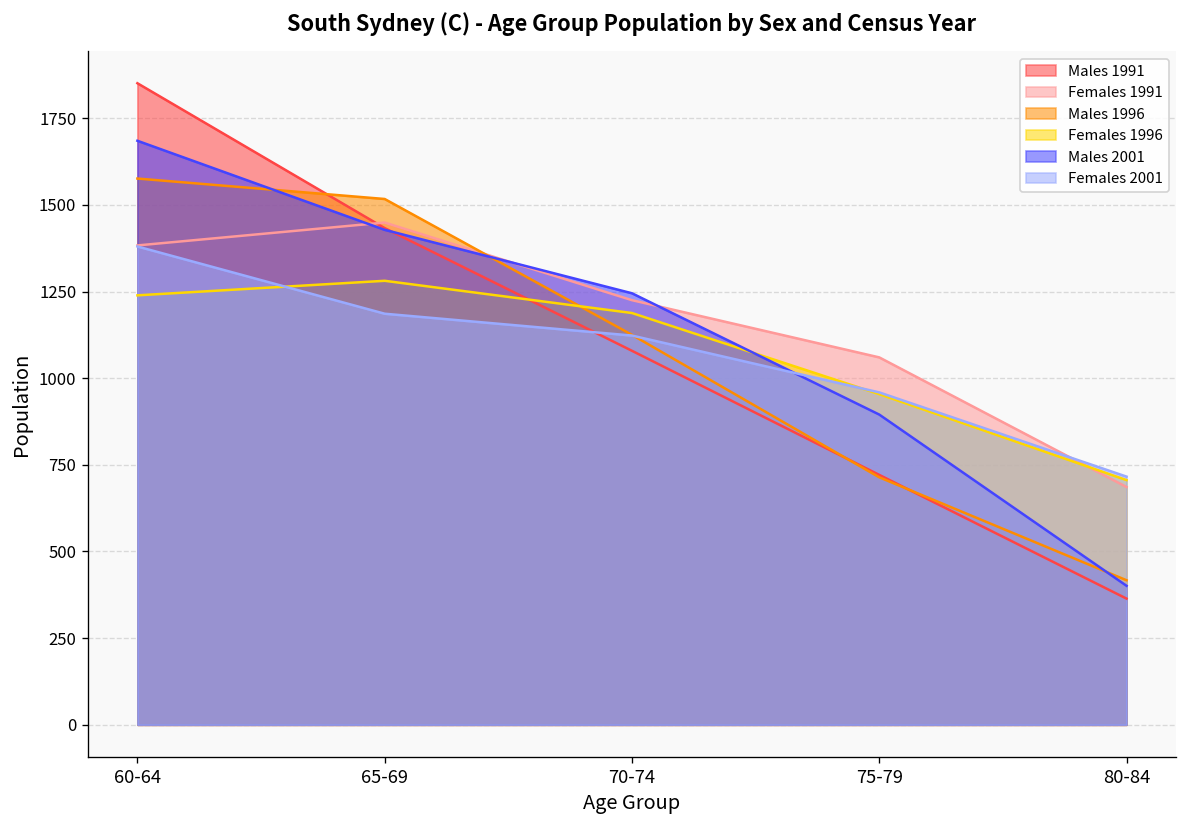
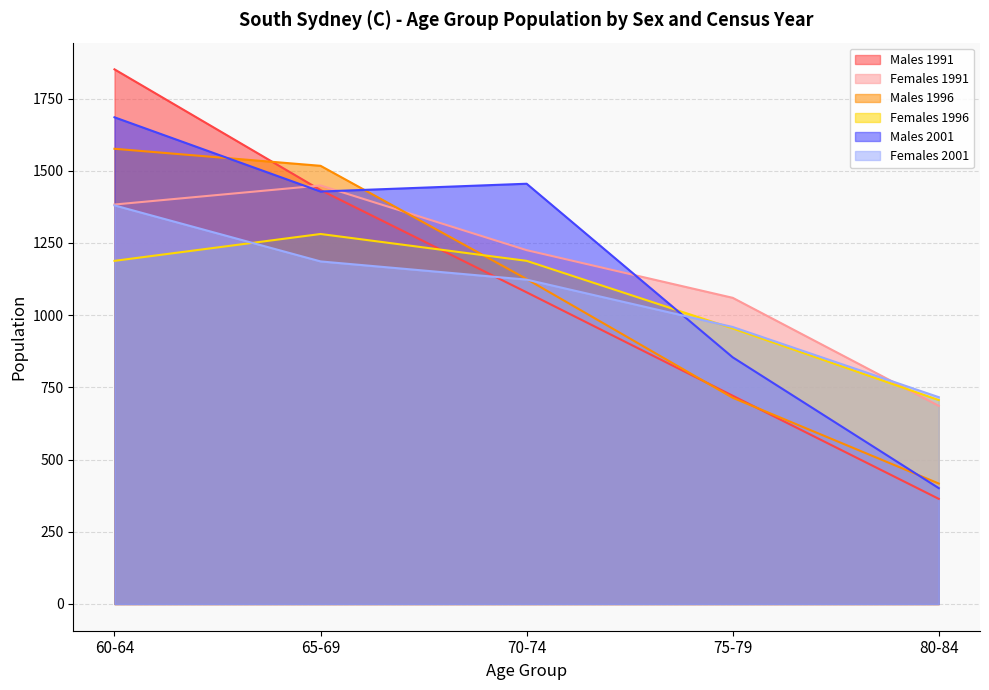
Females 1996, 60-64: 1240 -> 1190
Males 2001, 70-74: 1250 -> 1460
Males 2001, 75-79: 900 -> 850
